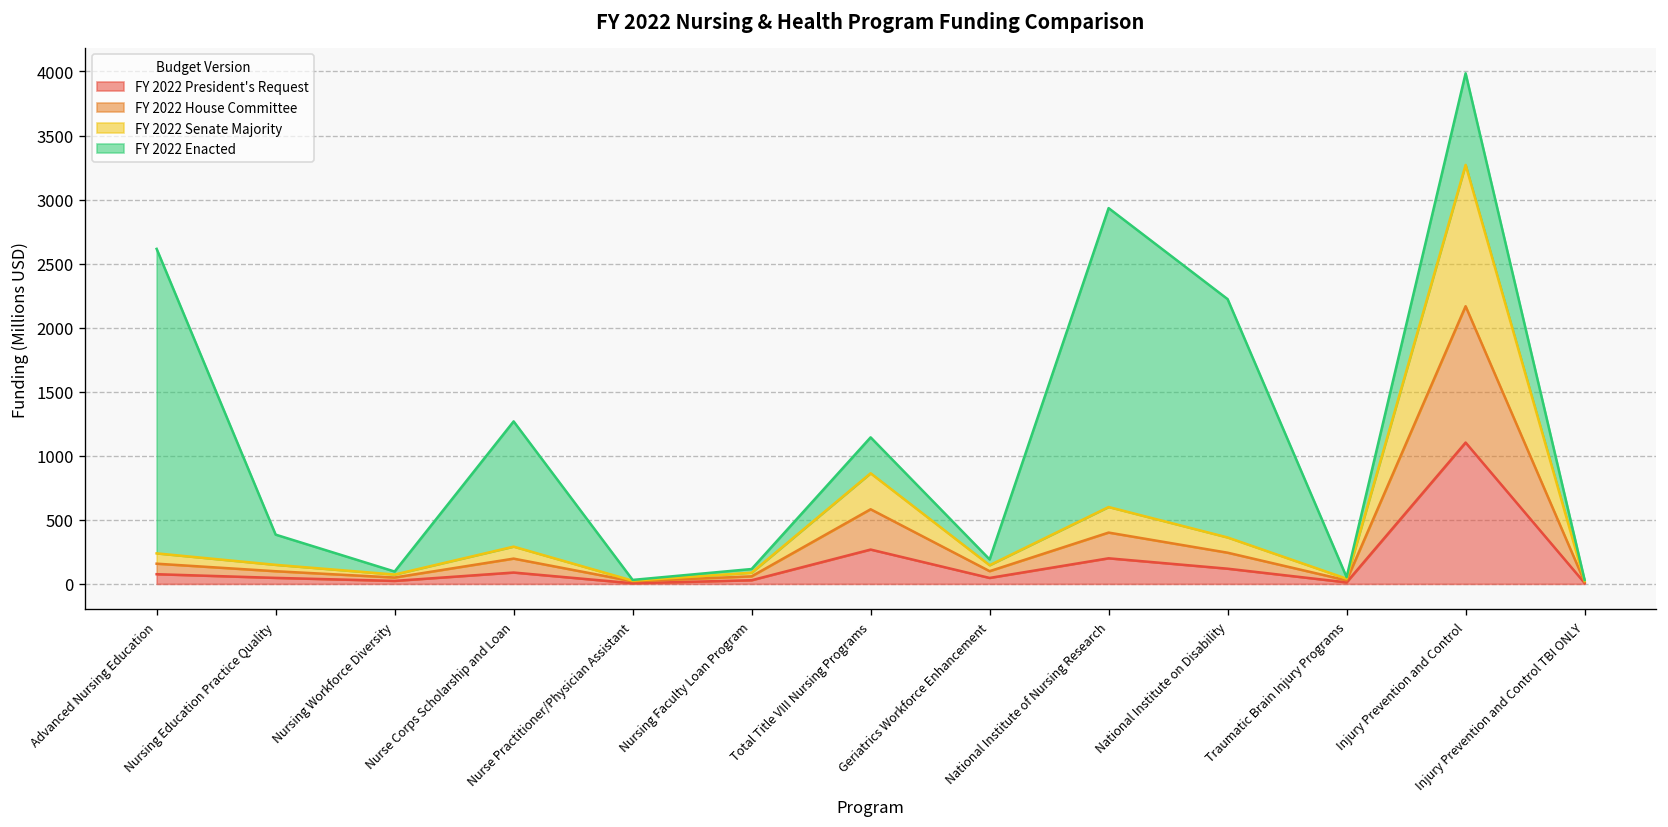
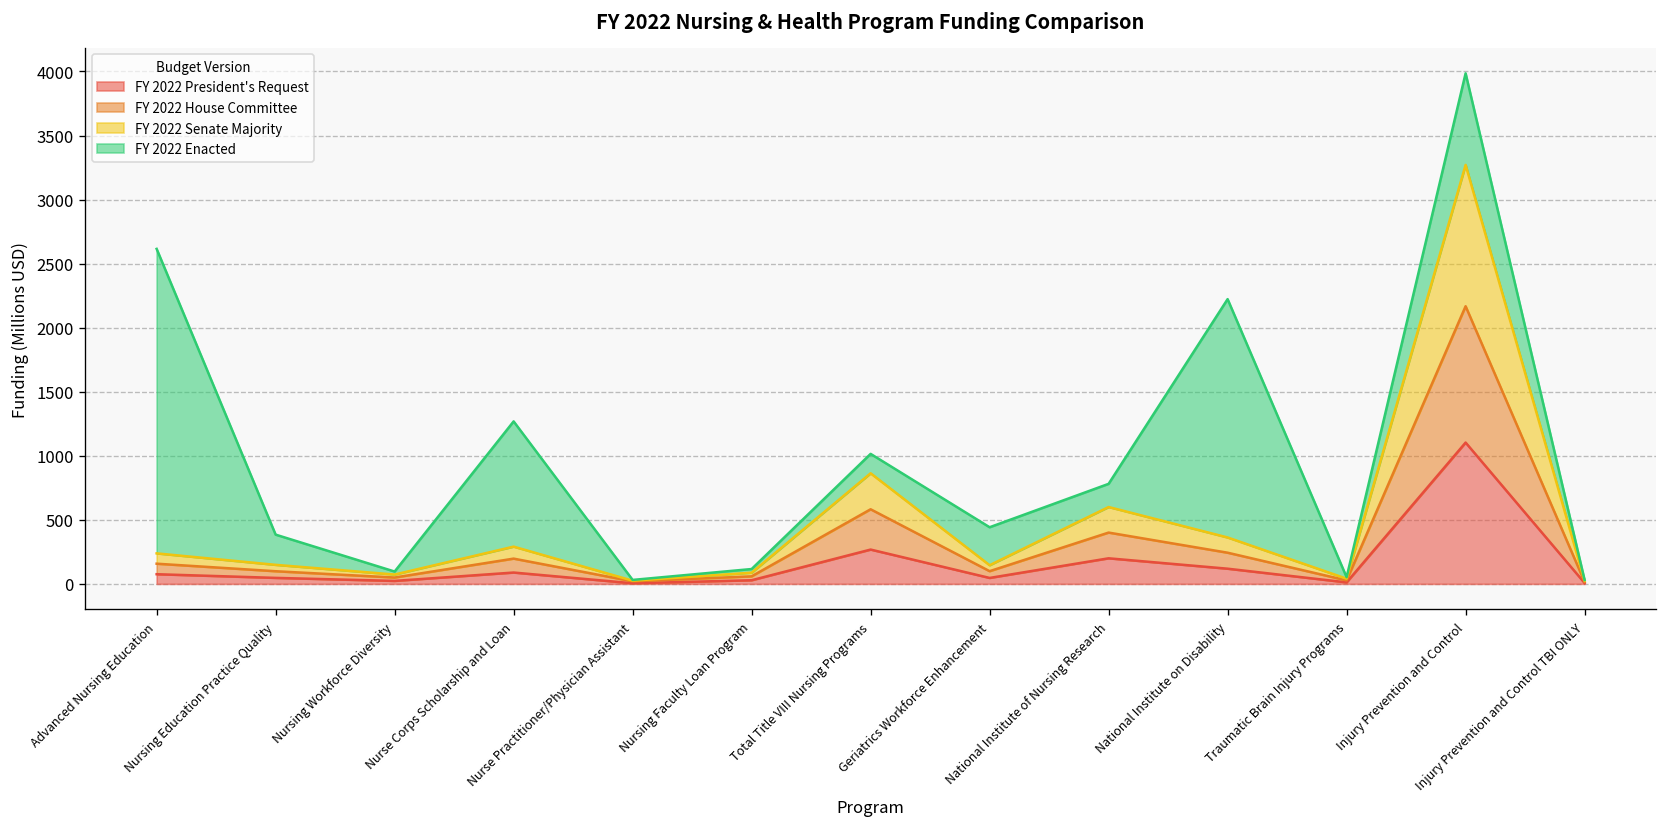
FY 2022 Enacted, Total Title VIII Nursing Programs: 280 -> 150
FY 2022 Enacted, Geriatrics Workforce Enhancement: 50 -> 300
FY 2022 Enacted, National Institute of Nursing Research: 2330 -> 180
